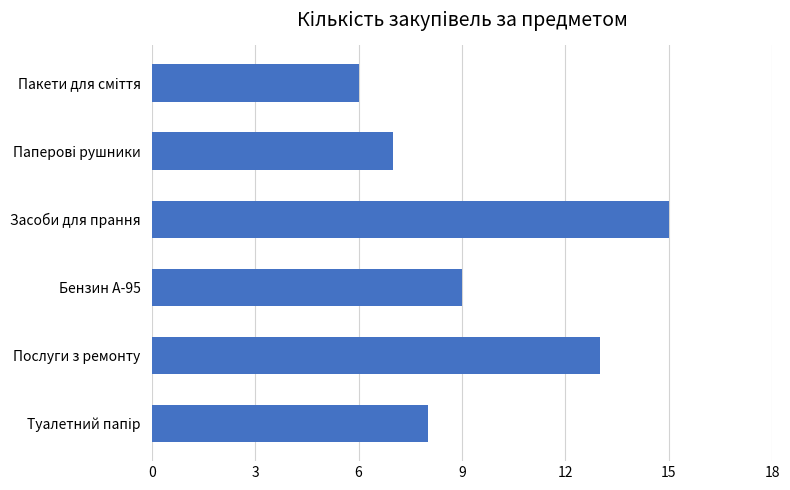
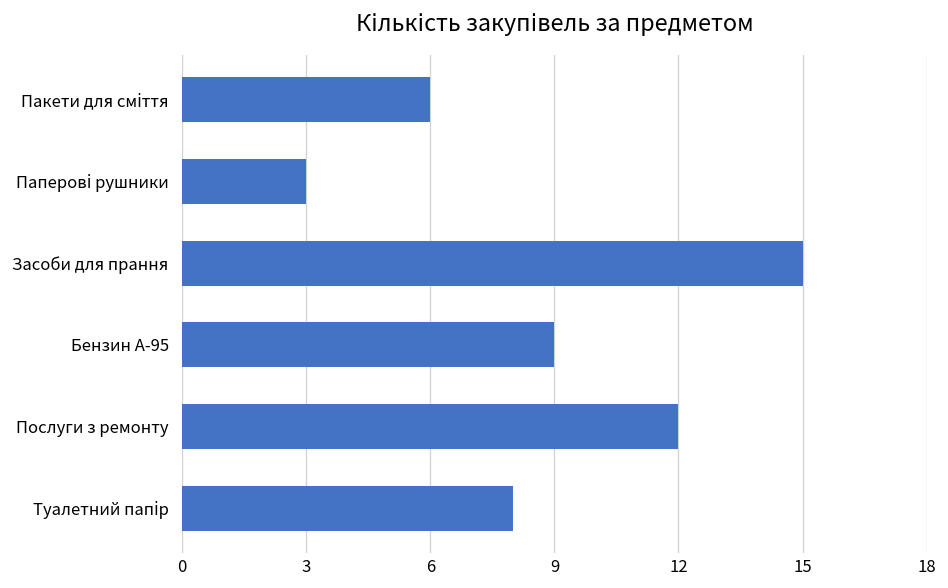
Паперові рушники: 7 -> 3
Послуги з ремонту: 13 -> 12
